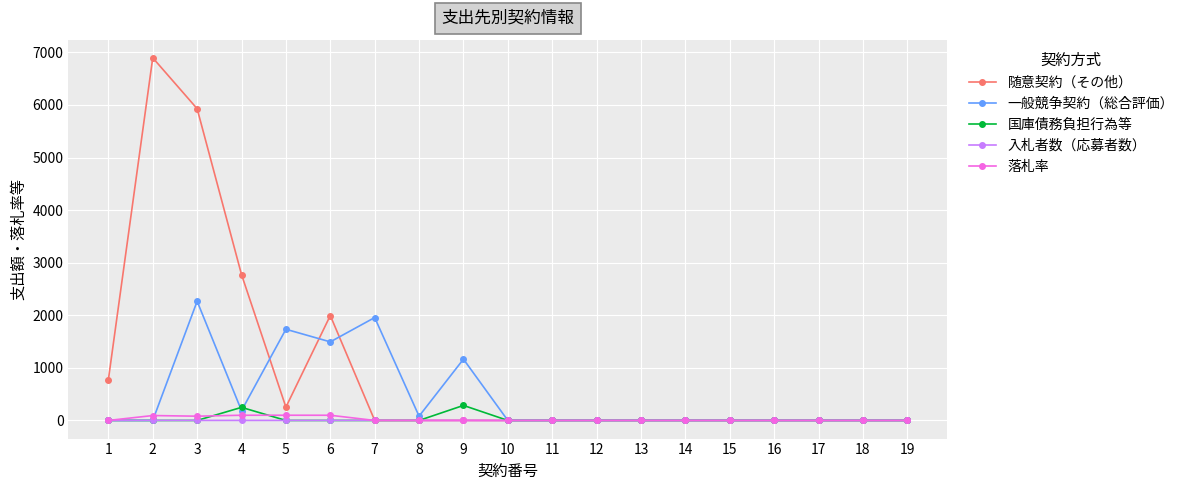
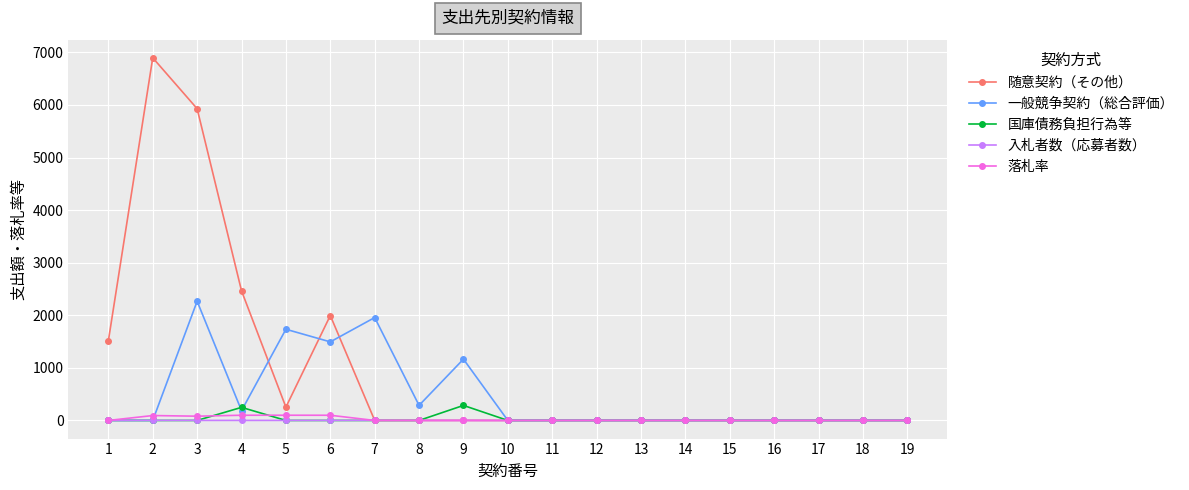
随意契約（その他）, 1: 800 -> 1500
随意契約（その他）, 4: 2800 -> 2500
一般競争契約（総合評価）, 8: 100 -> 300
